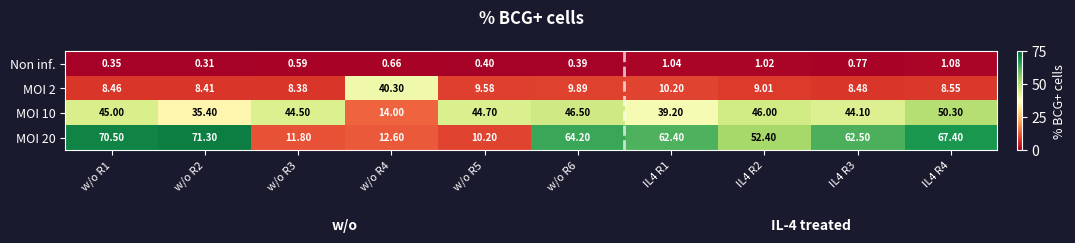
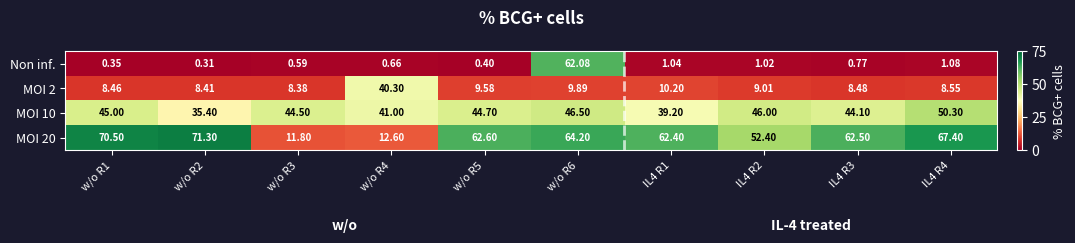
Non inf., w/o R6: 0.39 -> 62.08
MOI 10, w/o R4: 14.00 -> 41.00
MOI 20, w/o R5: 10.20 -> 62.60
